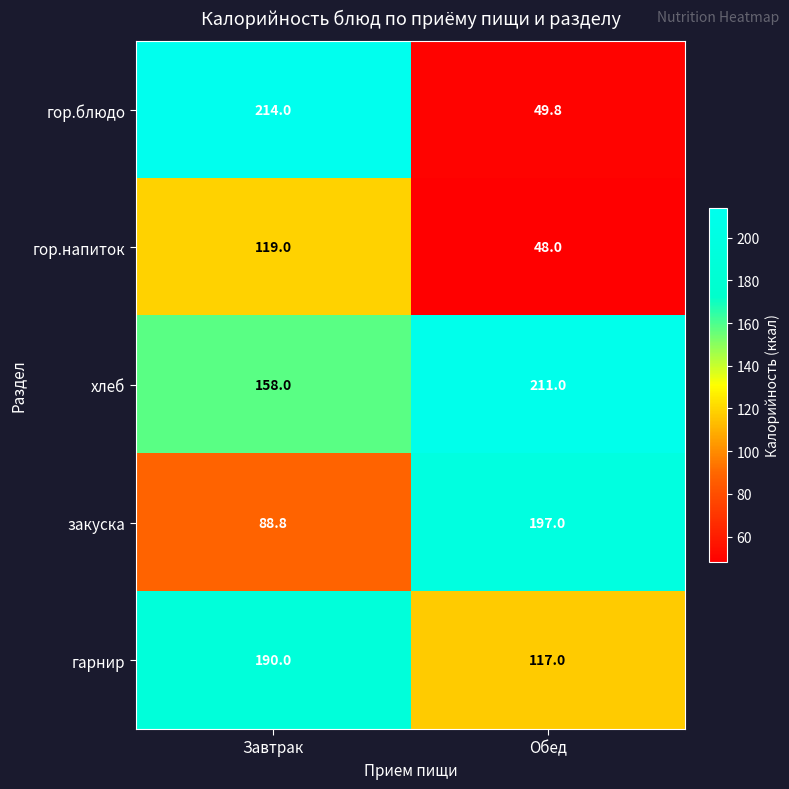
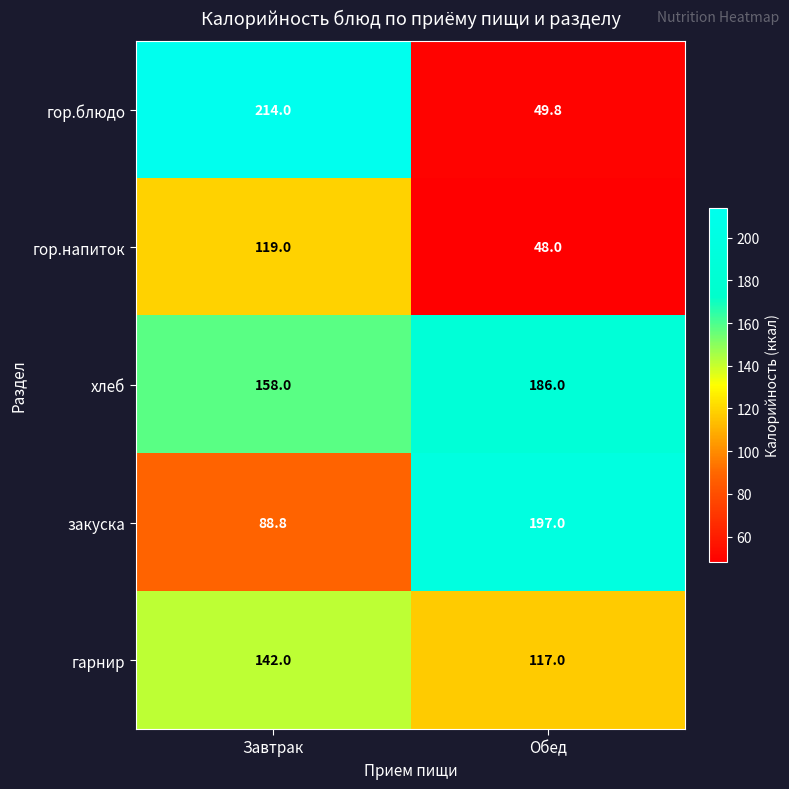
хлеб, Обед: 211.0 -> 186.0
гарнир, Завтрак: 190.0 -> 142.0
